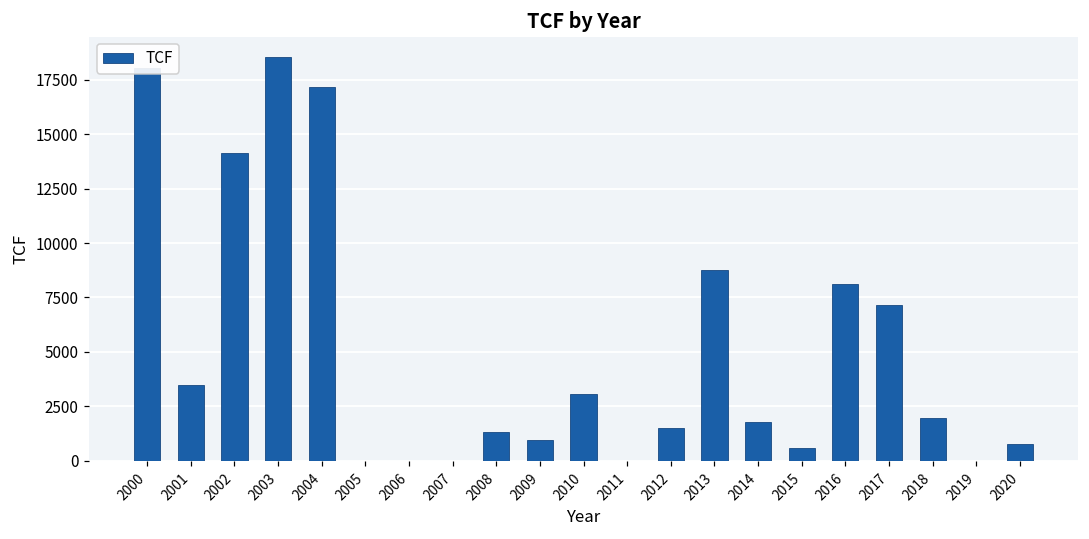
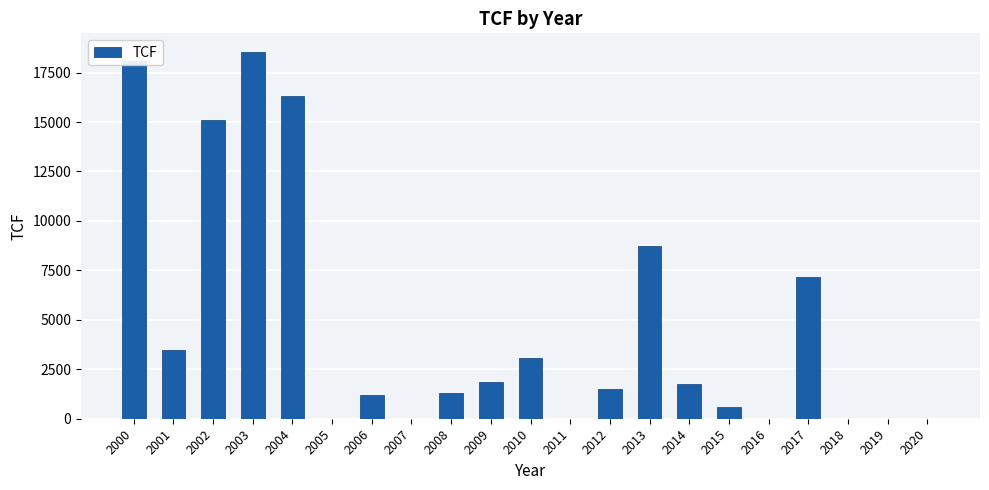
2002: 14200 -> 15100
2004: 17200 -> 16300
2006: 0 -> 1200
2009: 900 -> 1800
2016: 8100 -> 0
2018: 1900 -> 0
2020: 800 -> 0
